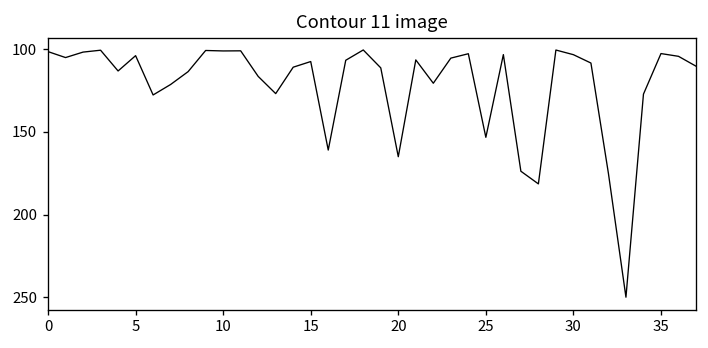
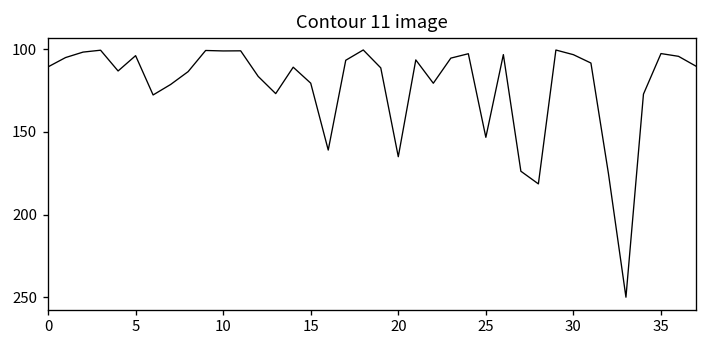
0: 101 -> 111
15: 107 -> 120
